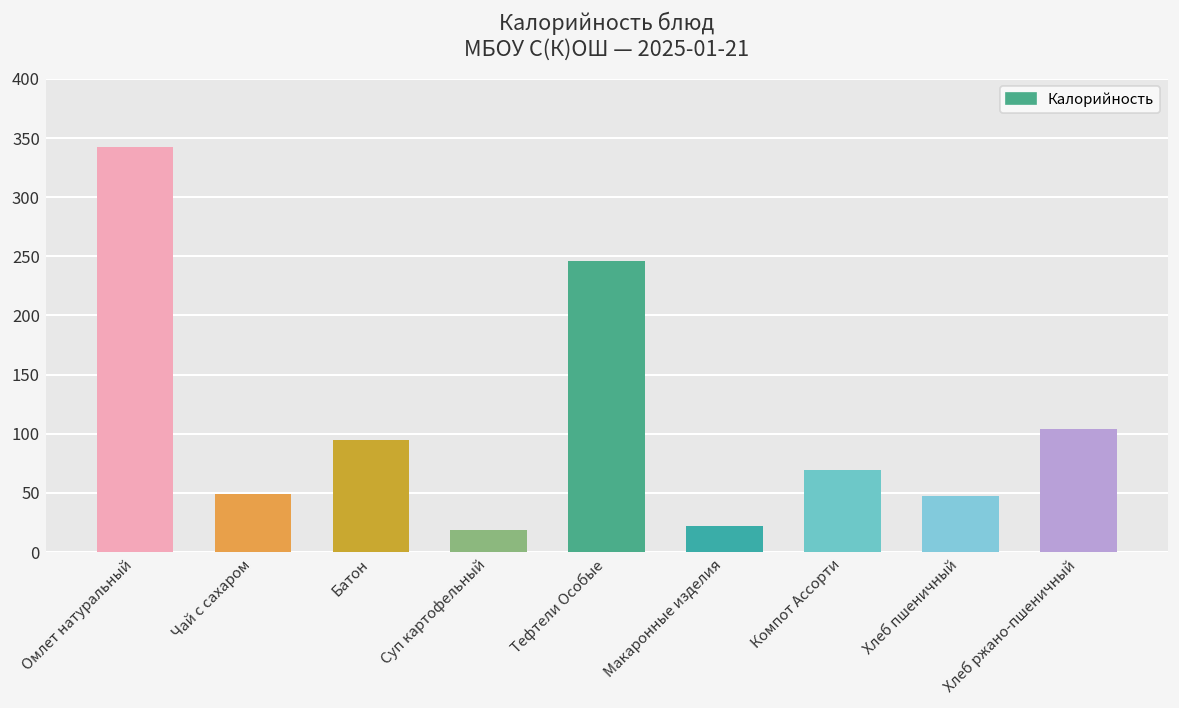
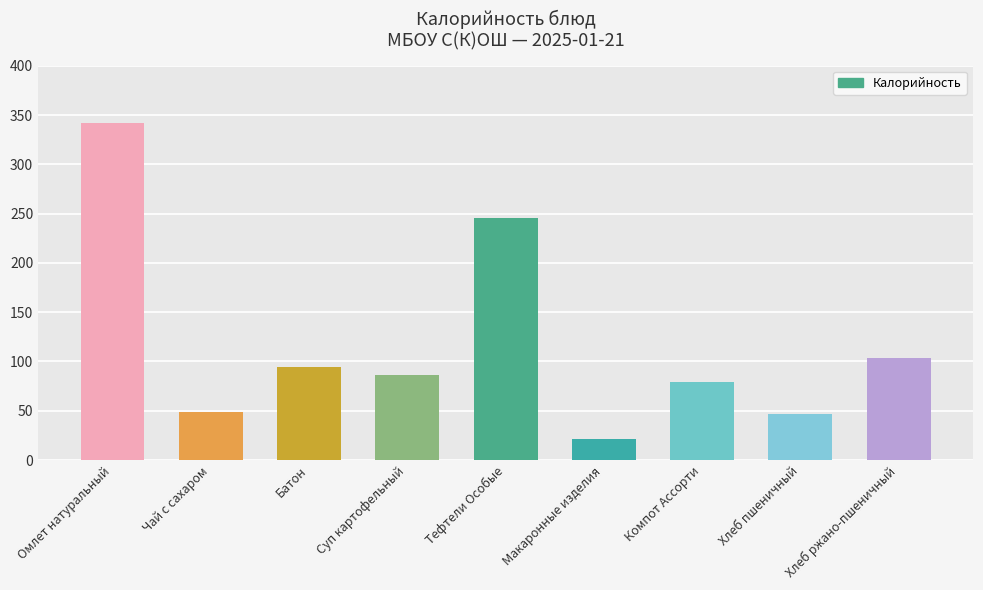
Суп картофельный: 20 -> 90
Компот Ассорти: 70 -> 80
